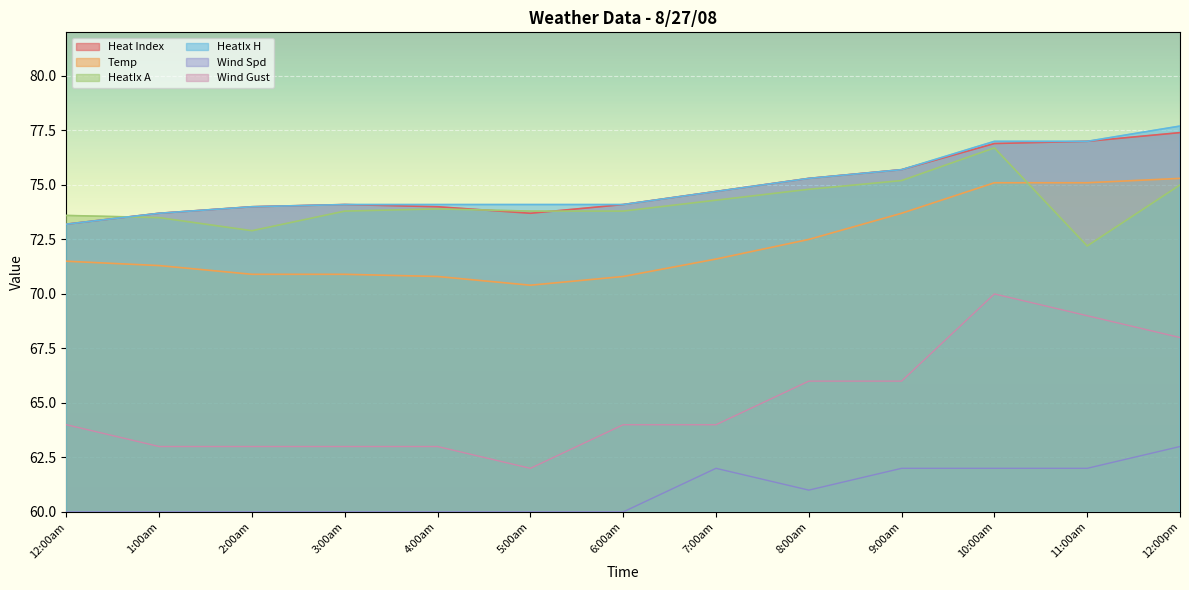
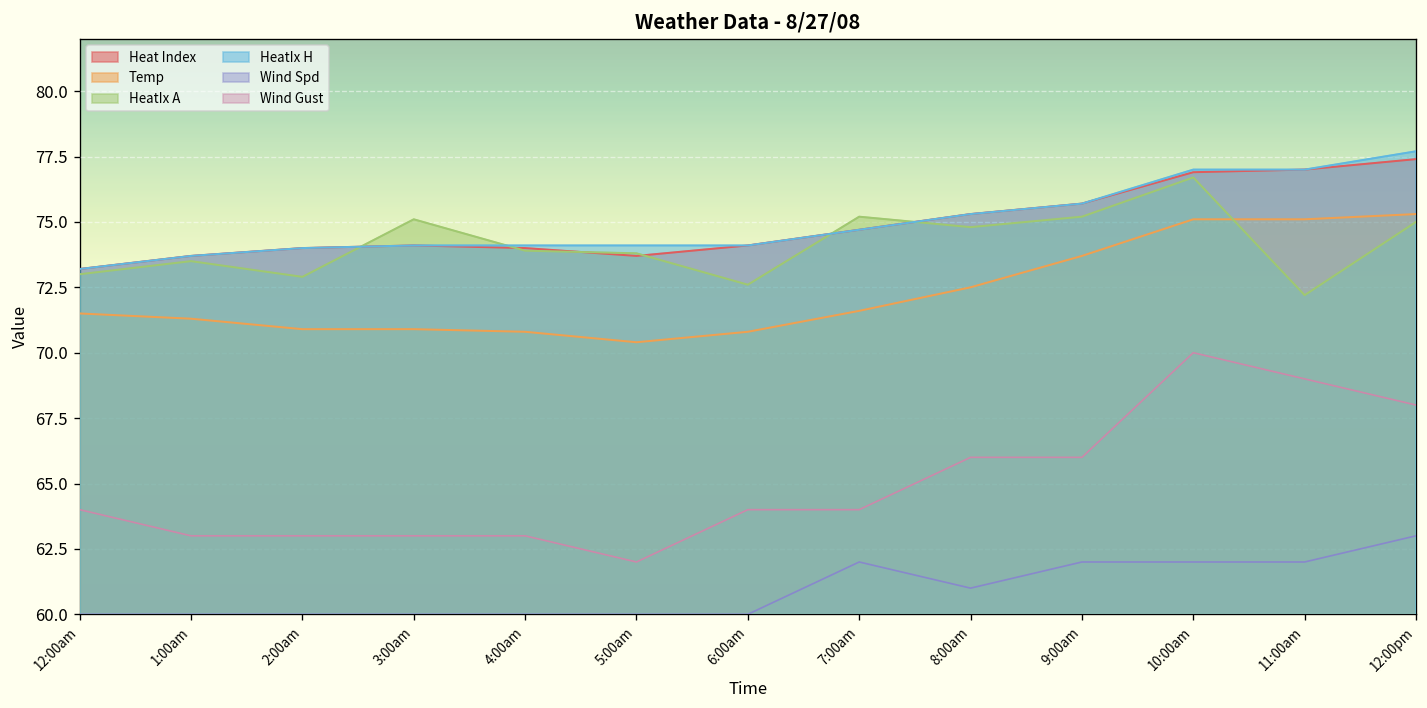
HeatIx A, 12:00am: 73.6 -> 73.0
HeatIx A, 3:00am: 73.8 -> 75.1
HeatIx A, 6:00am: 73.8 -> 72.6
HeatIx A, 7:00am: 74.3 -> 75.2
